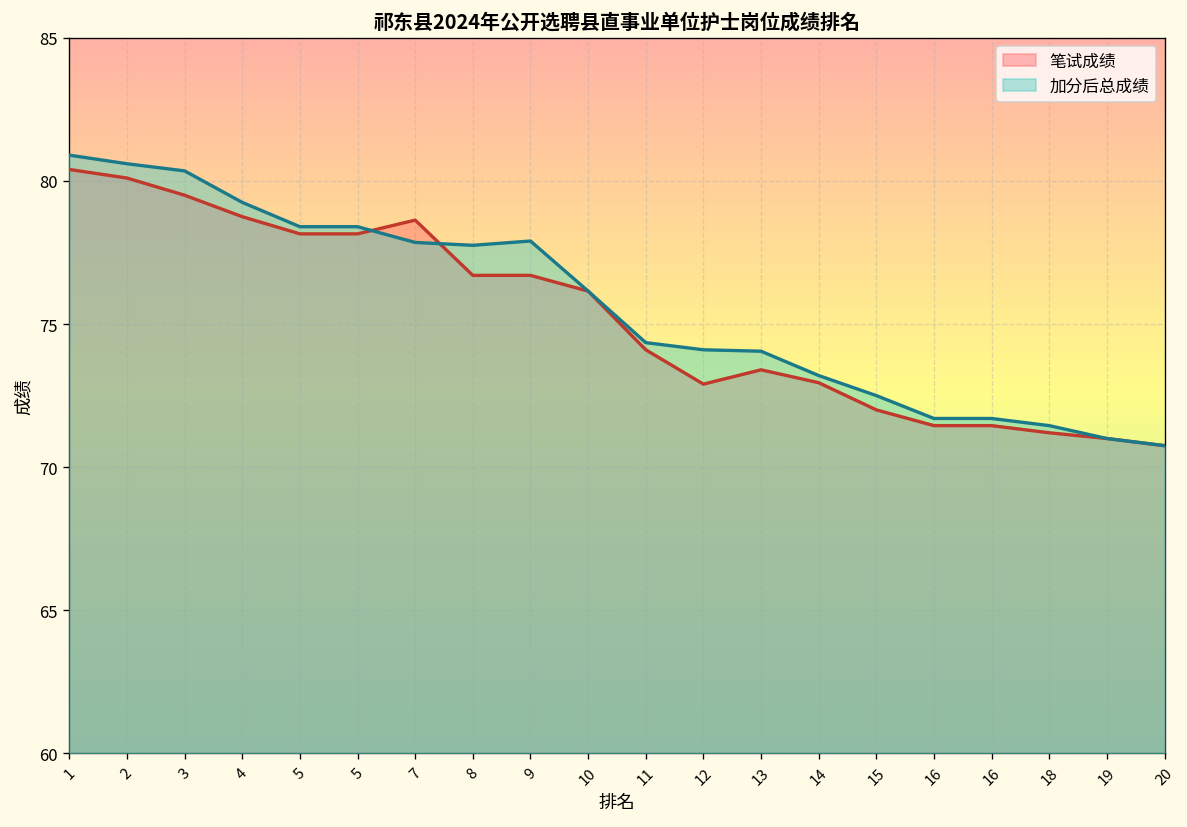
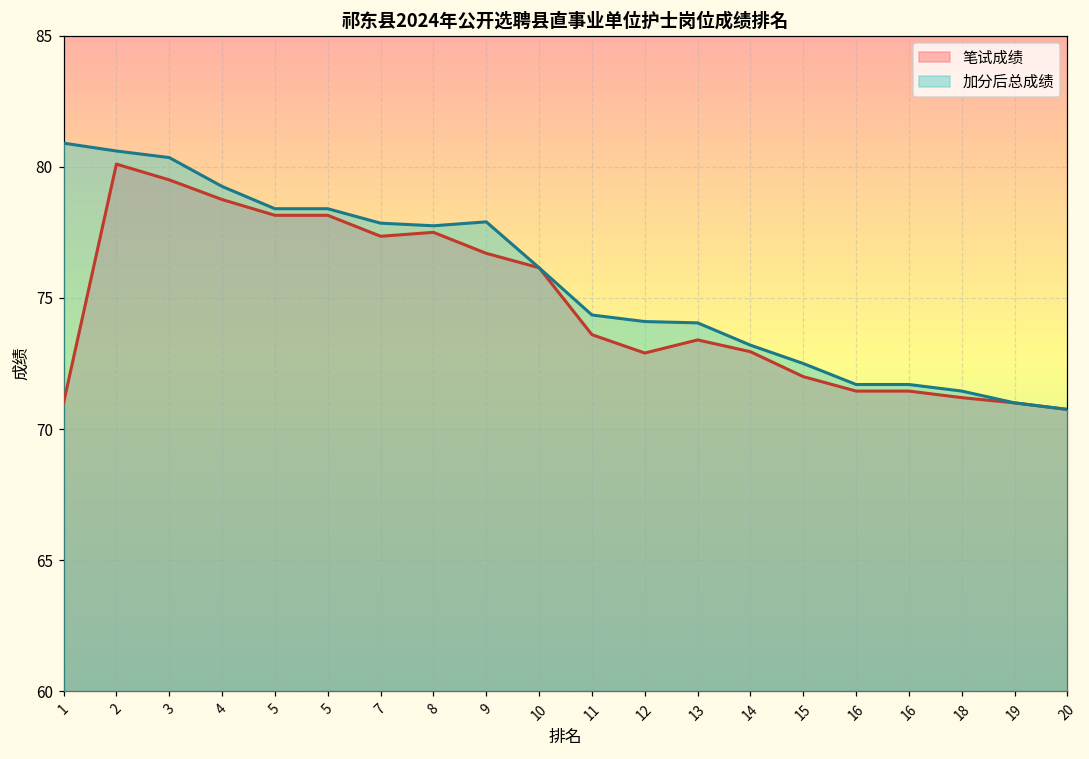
笔试成绩, 1: 80.4 -> 71.0
笔试成绩, 7: 78.6 -> 77.4
笔试成绩, 8: 76.7 -> 77.5
笔试成绩, 11: 74.1 -> 73.6
